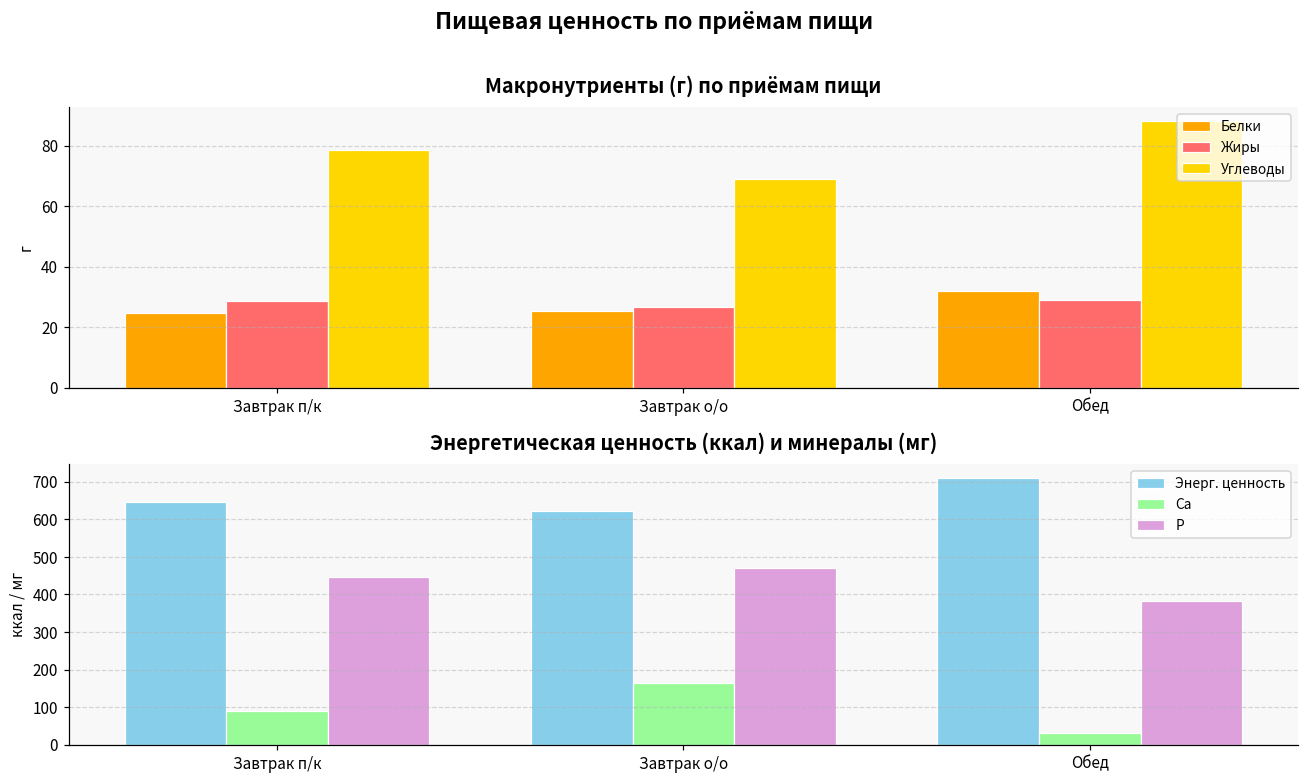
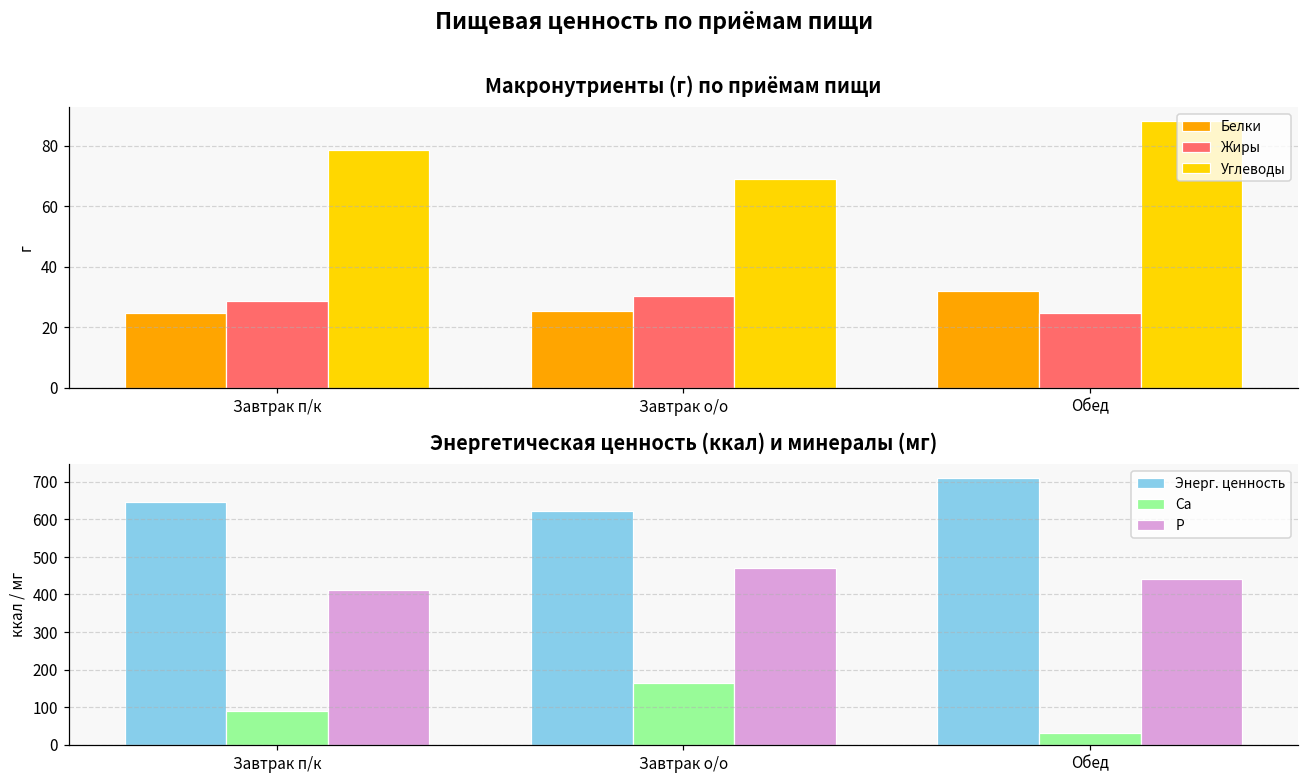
Макронутриенты (г) по приёмам пищи, Жиры, Завтрак о/о: 27 -> 30
Макронутриенты (г) по приёмам пищи, Жиры, Обед: 29 -> 25
Энергетическая ценность (ккал) и минералы (мг), P, Завтрак п/к: 450 -> 410
Энергетическая ценность (ккал) и минералы (мг), P, Обед: 380 -> 440
